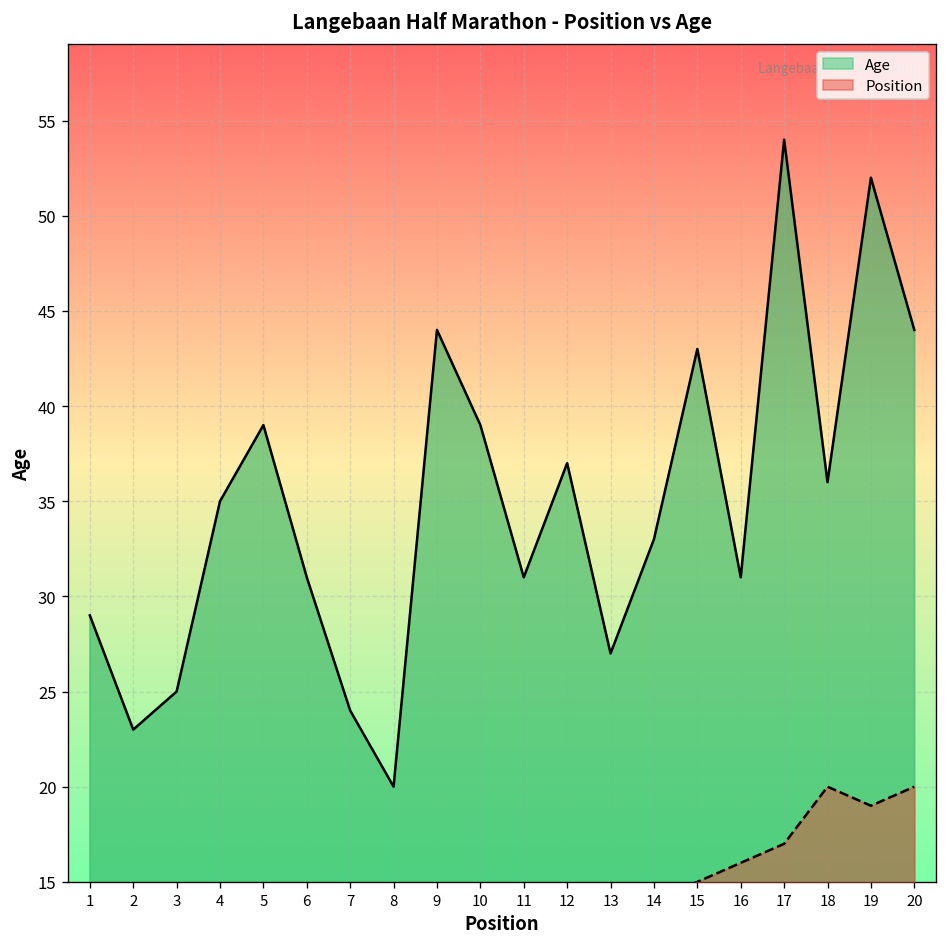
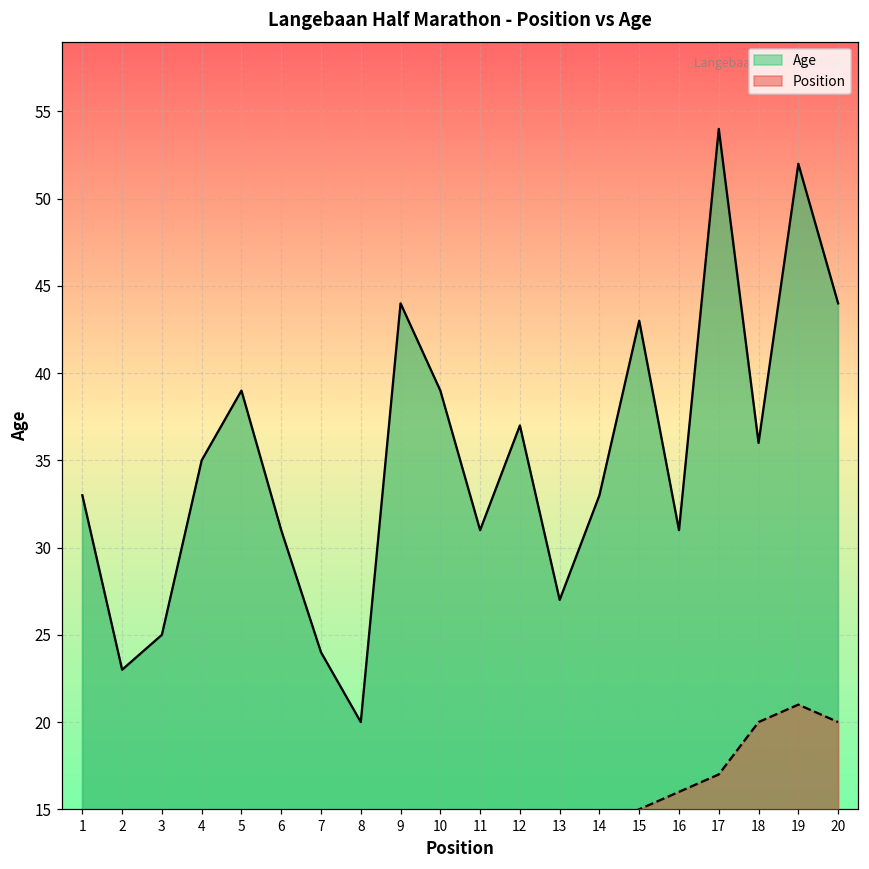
Age, 1: 29 -> 33
Position, 19: 19 -> 21
